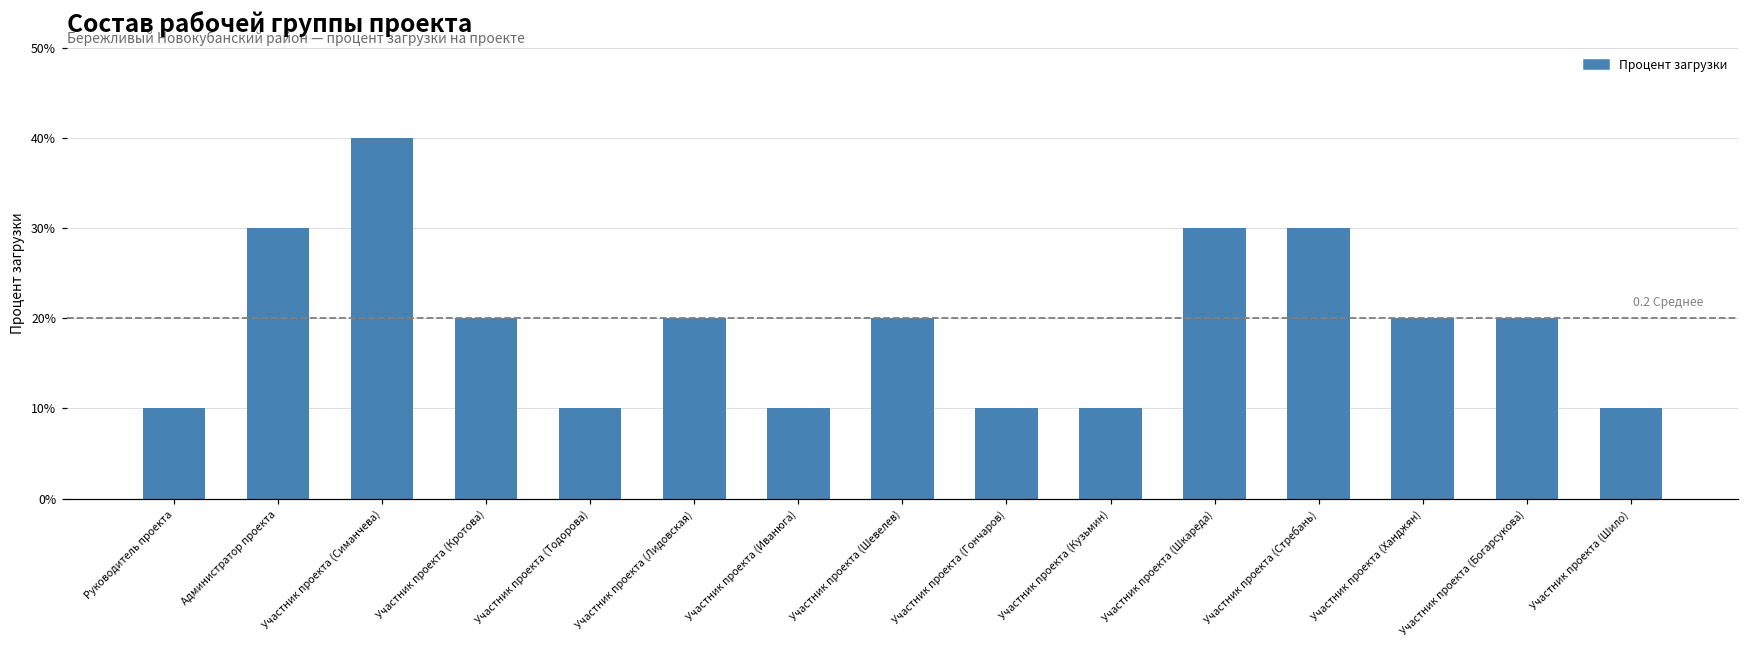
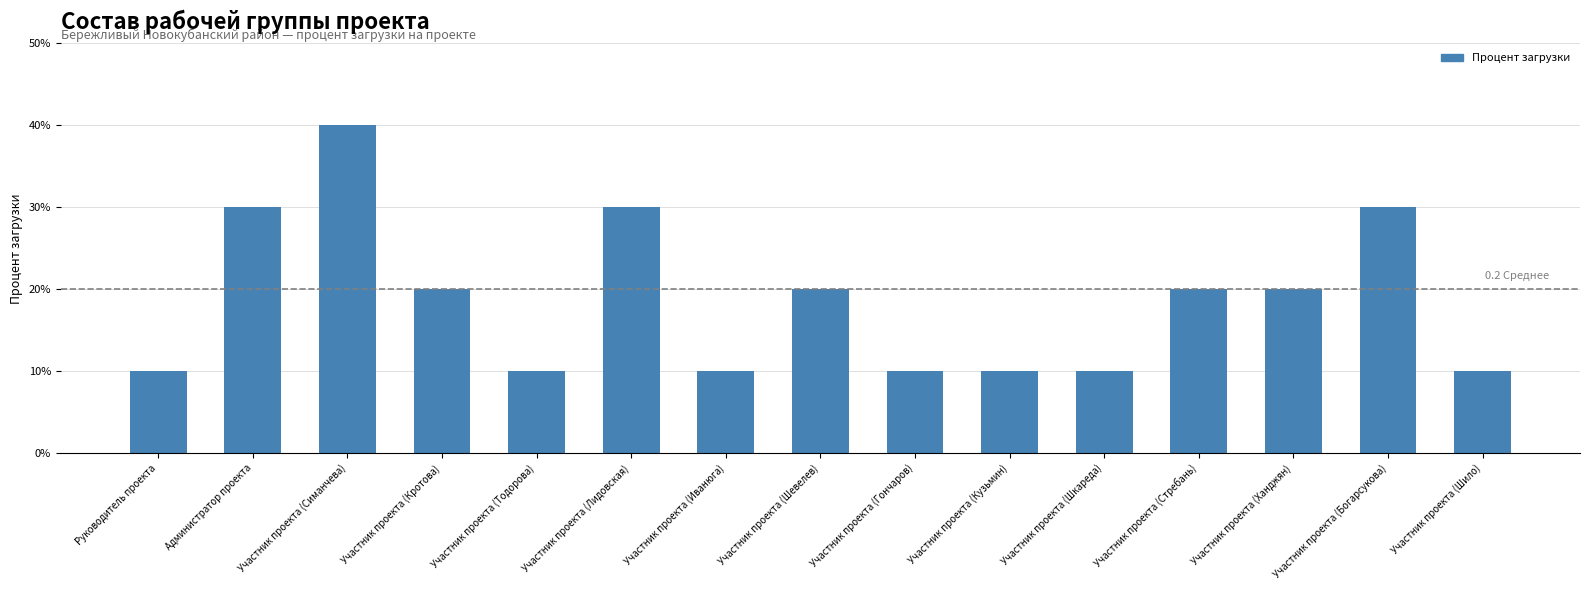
Участник проекта (Лидовская): 20% -> 30%
Участник проекта (Шкареда): 30% -> 10%
Участник проекта (Стребань): 30% -> 20%
Участник проекта (Богарсукова): 20% -> 30%
